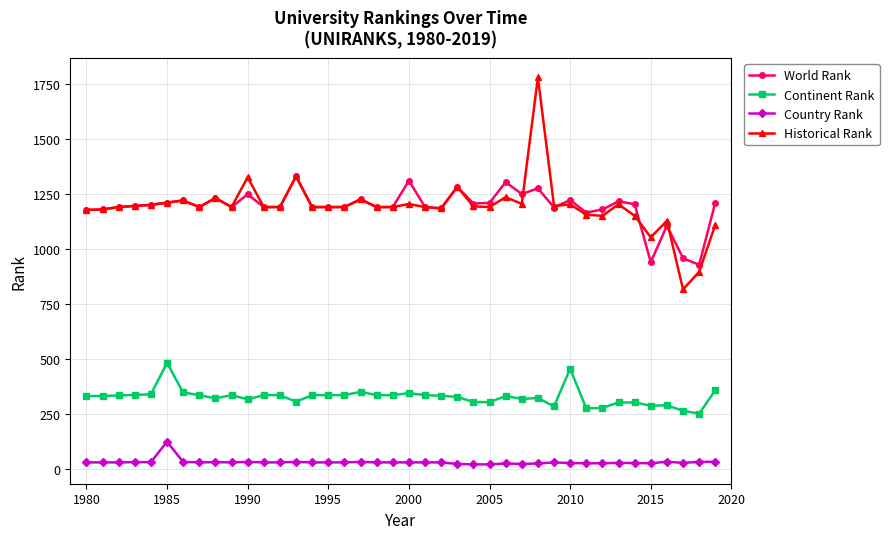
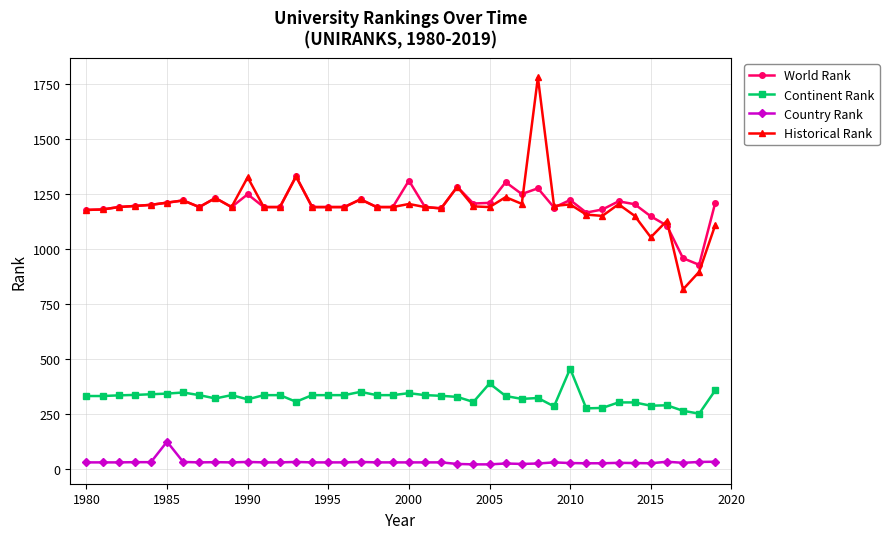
Continent Rank, 1985: 480 -> 340
Continent Rank, 2005: 310 -> 390
World Rank, 2015: 940 -> 1150
